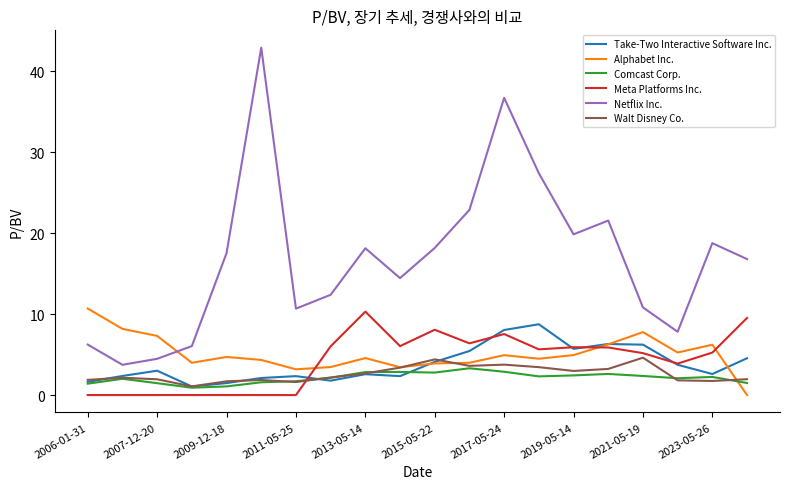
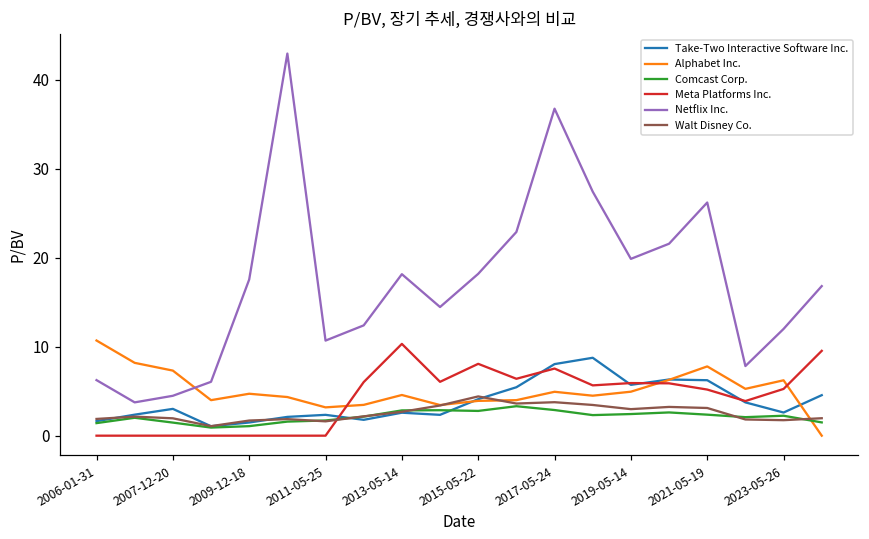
Netflix Inc., 2021-05-19: 11 -> 26
Walt Disney Co., 2021-05-19: 5 -> 3
Netflix Inc., 2023-05-26: 19 -> 12
